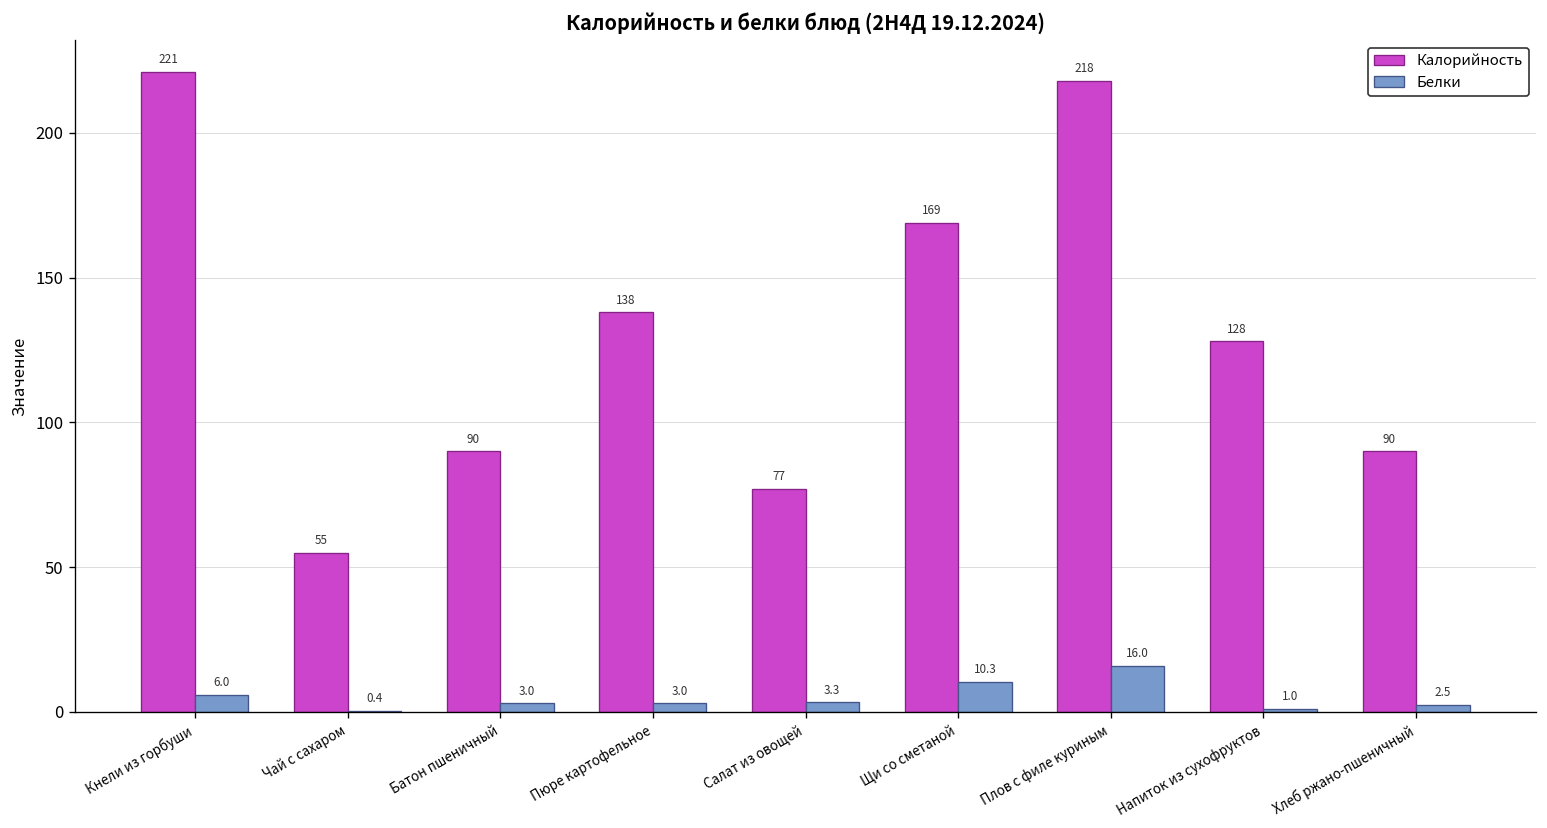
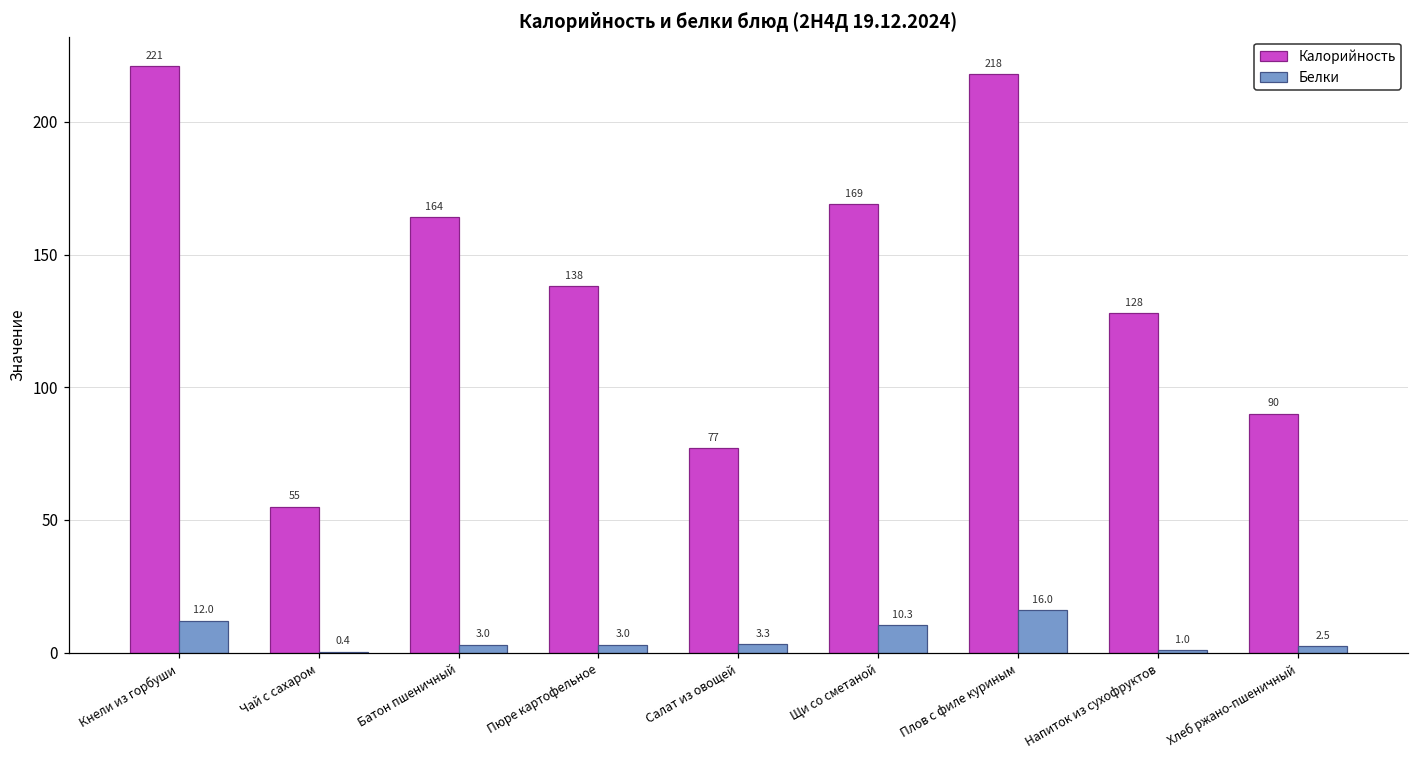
Белки, Кнели из горбуши: 6.0 -> 12.0
Калорийность, Батон пшеничный: 90 -> 164
